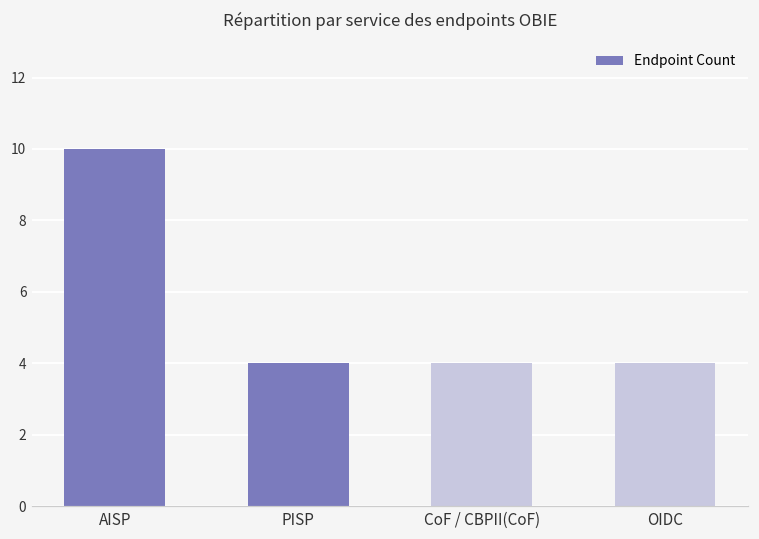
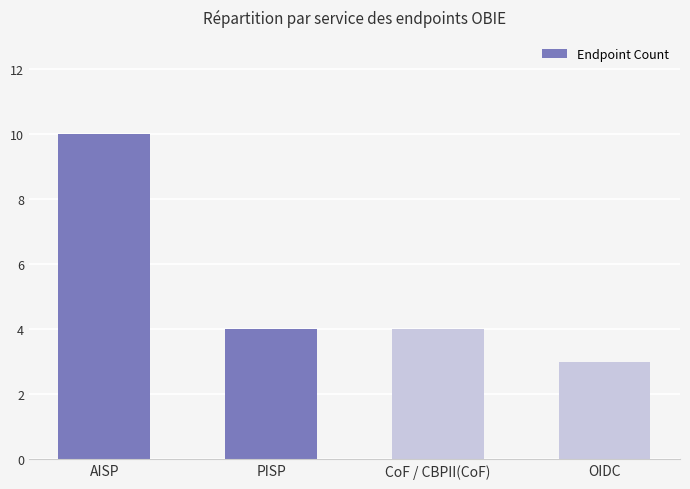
OIDC: 4 -> 3
